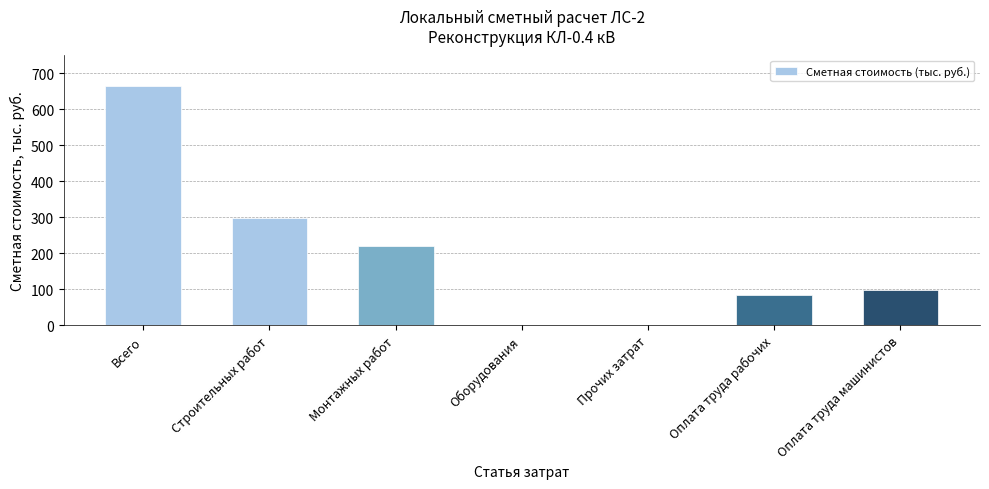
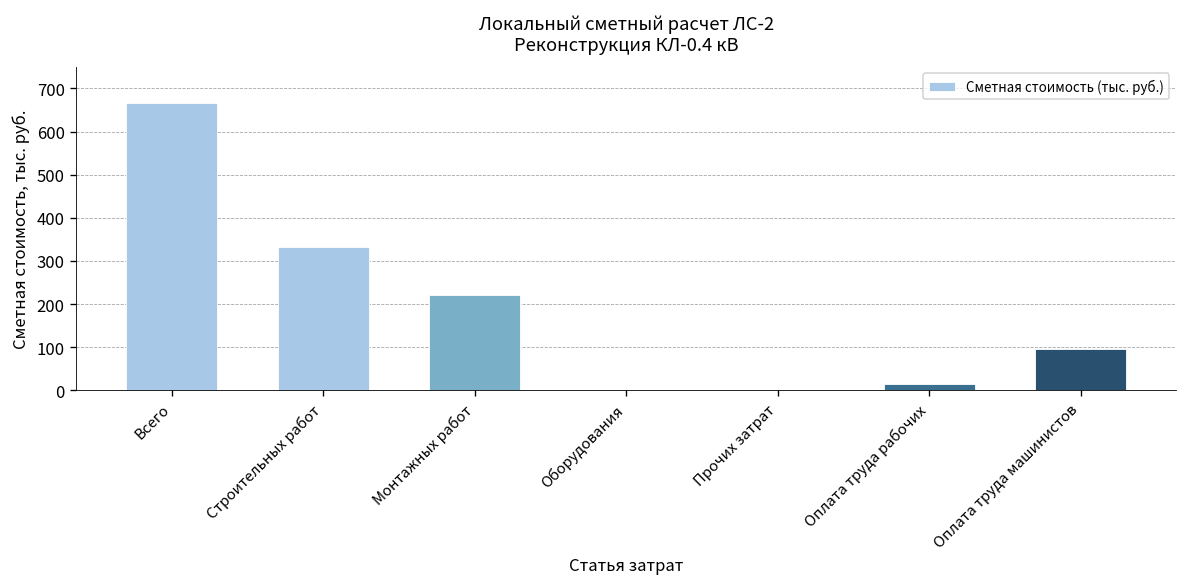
Строительных работ: 300 -> 330
Оплата труда рабочих: 90 -> 10
